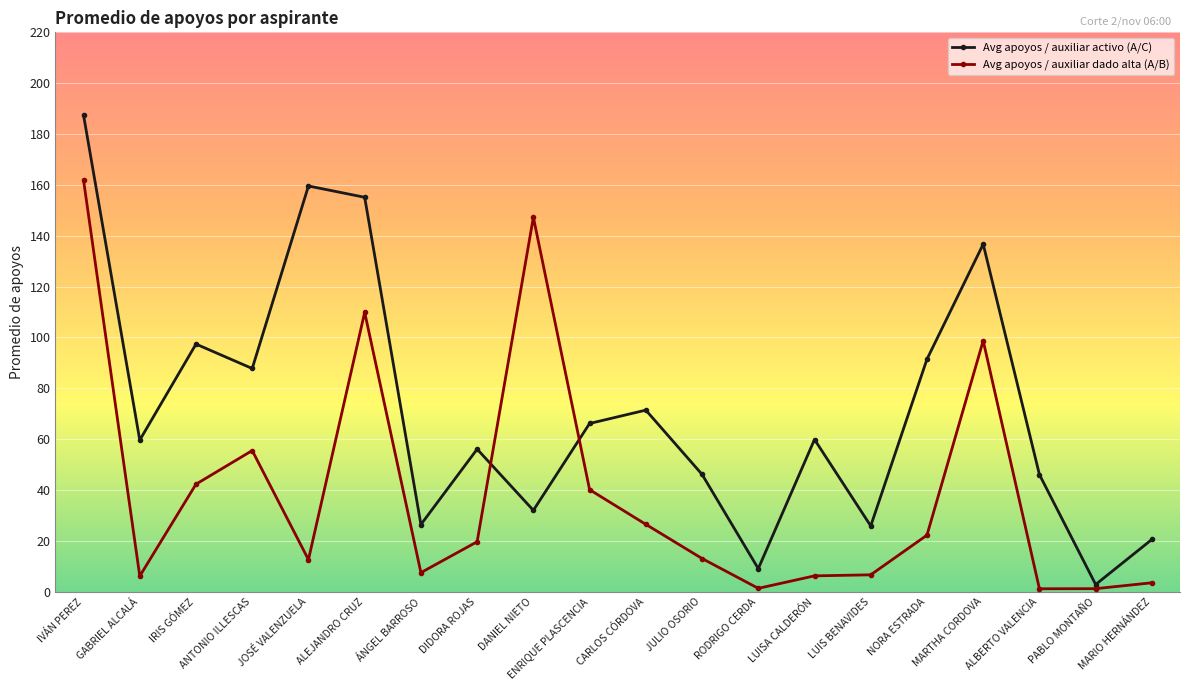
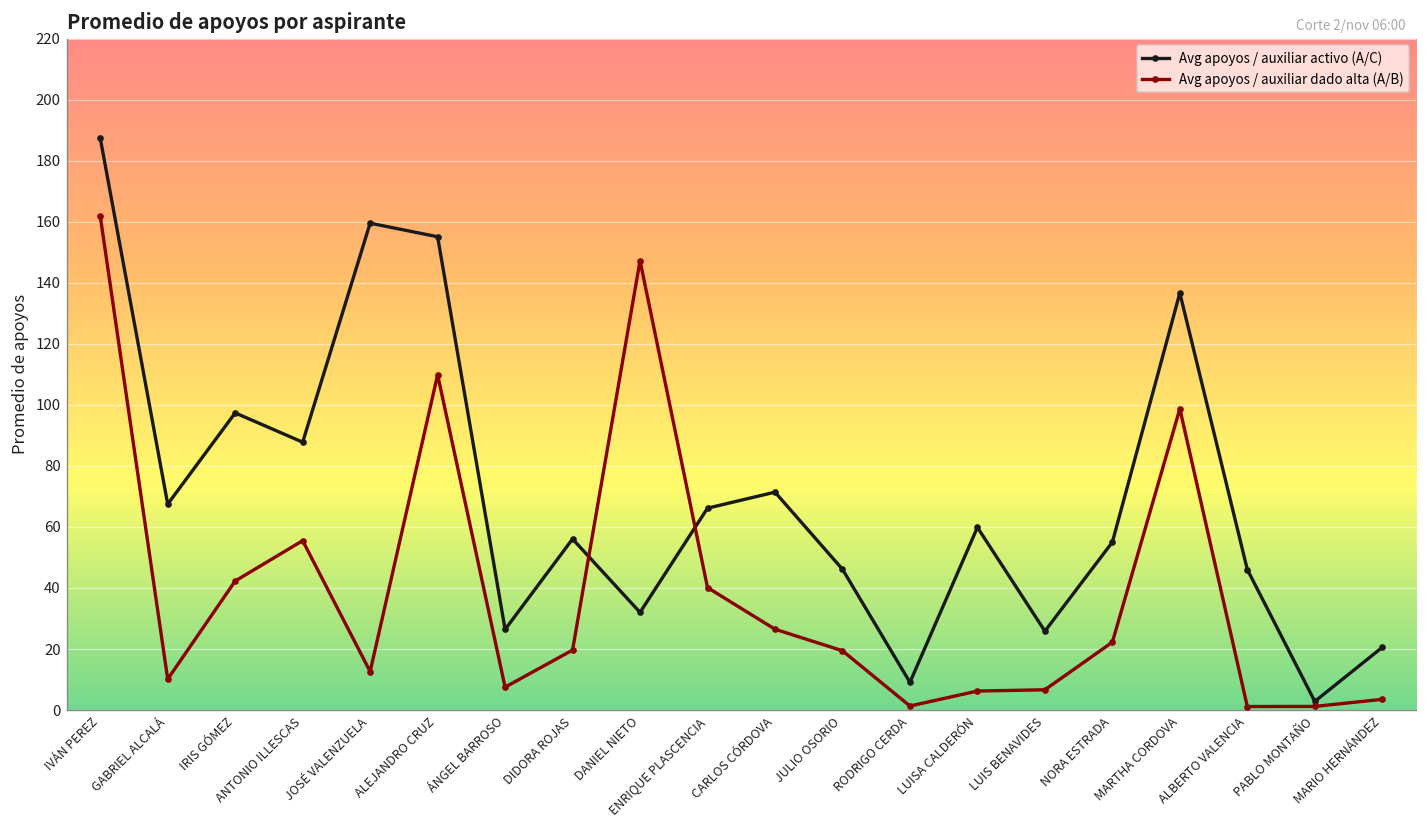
Avg apoyos / auxiliar activo (A/C), GABRIEL ALCALÁ: 60 -> 67
Avg apoyos / auxiliar dado alta (A/B), GABRIEL ALCALÁ: 6 -> 10
Avg apoyos / auxiliar dado alta (A/B), JULIO OSORIO: 13 -> 19
Avg apoyos / auxiliar activo (A/C), NORA ESTRADA: 91 -> 55
